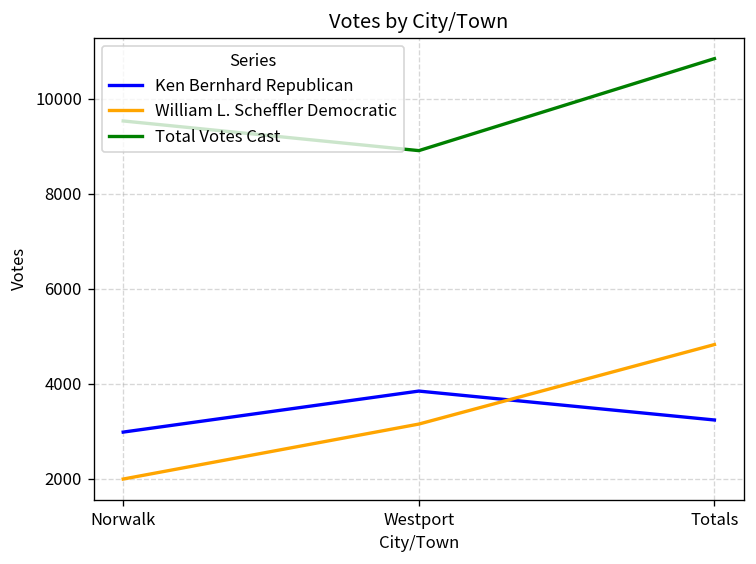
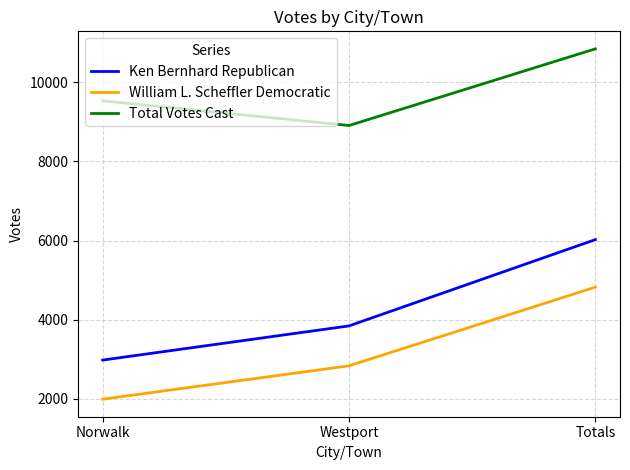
William L. Scheffler Democratic, Westport: 3100 -> 2800
Ken Bernhard Republican, Totals: 3200 -> 6000
